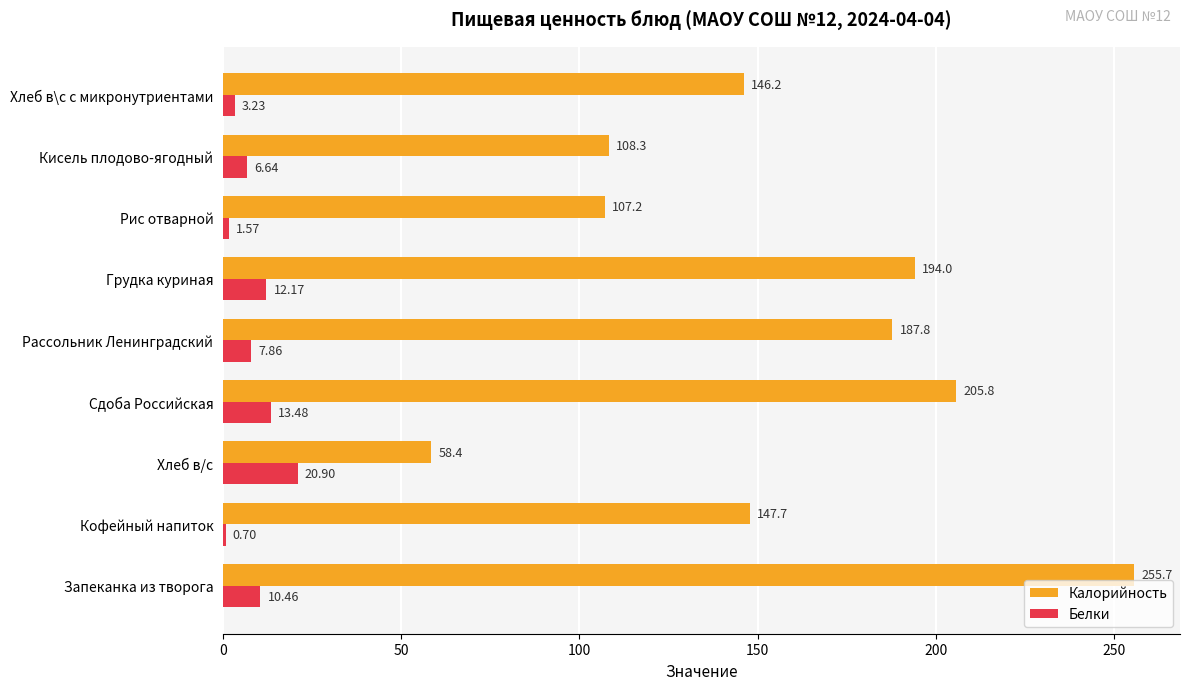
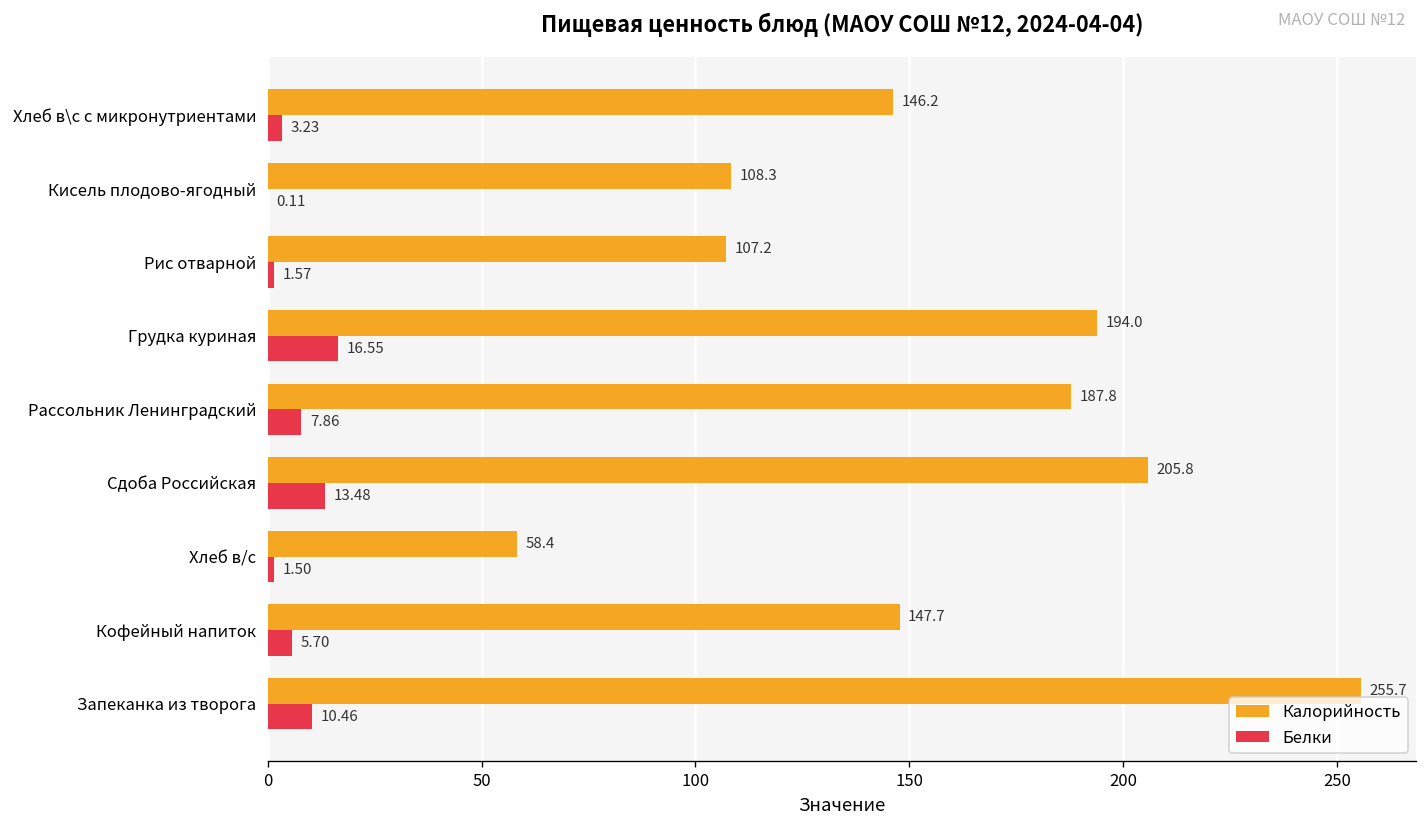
Белки, Кисель плодово-ягодный: 6.64 -> 0.11
Белки, Грудка куриная: 12.17 -> 16.55
Белки, Хлеб в/с: 20.90 -> 1.50
Белки, Кофейный напиток: 0.70 -> 5.70
